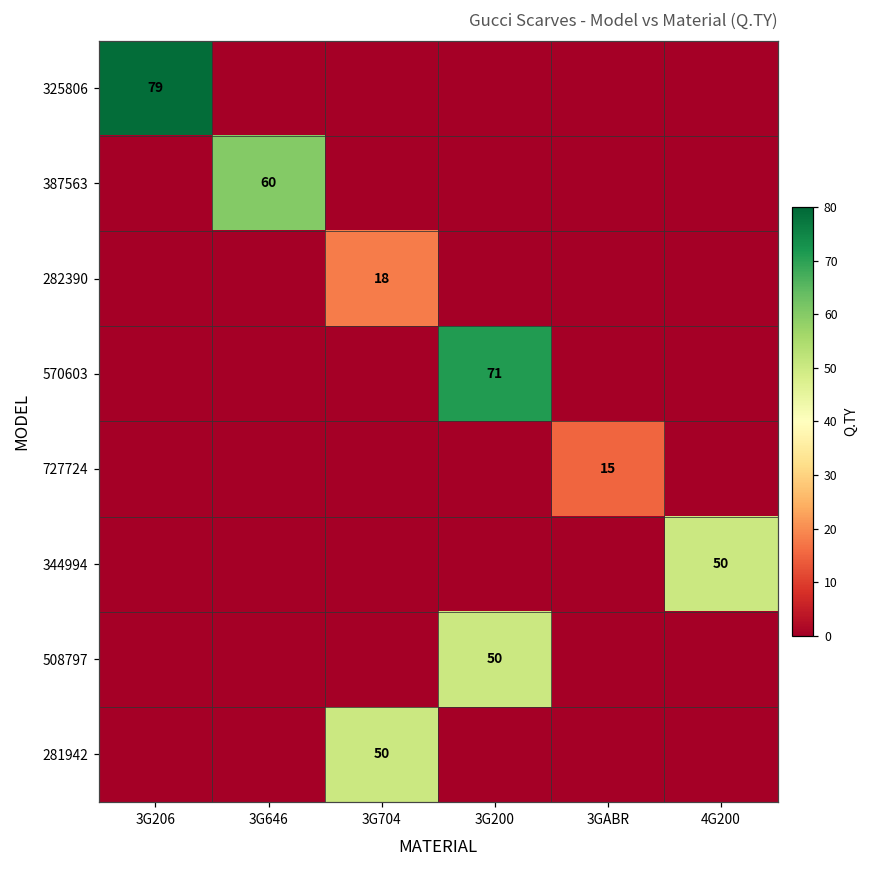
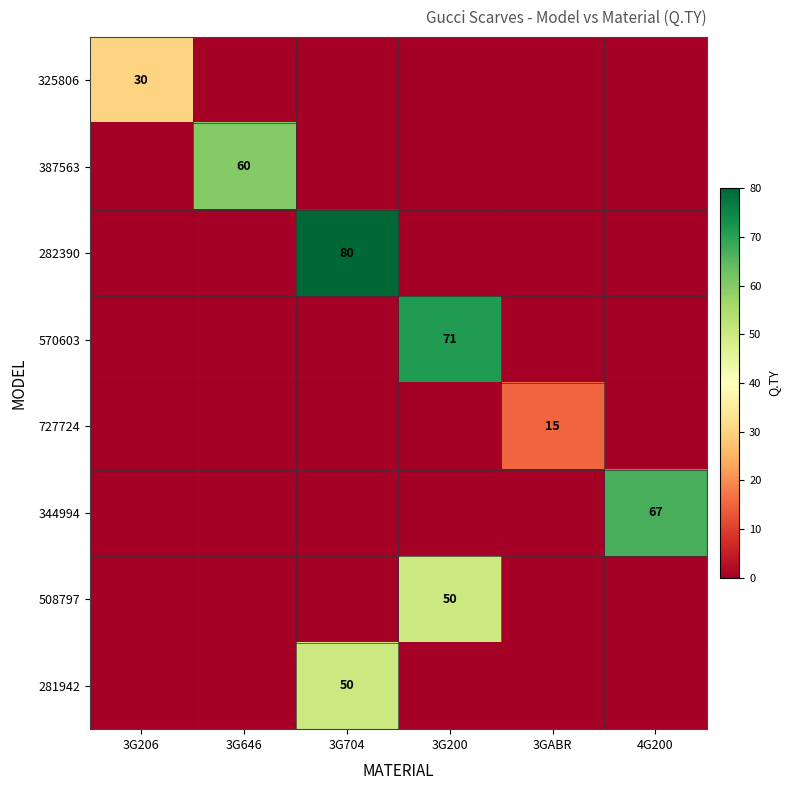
325806, 3G206: 79 -> 30
282390, 3G704: 18 -> 80
344994, 4G200: 50 -> 67
